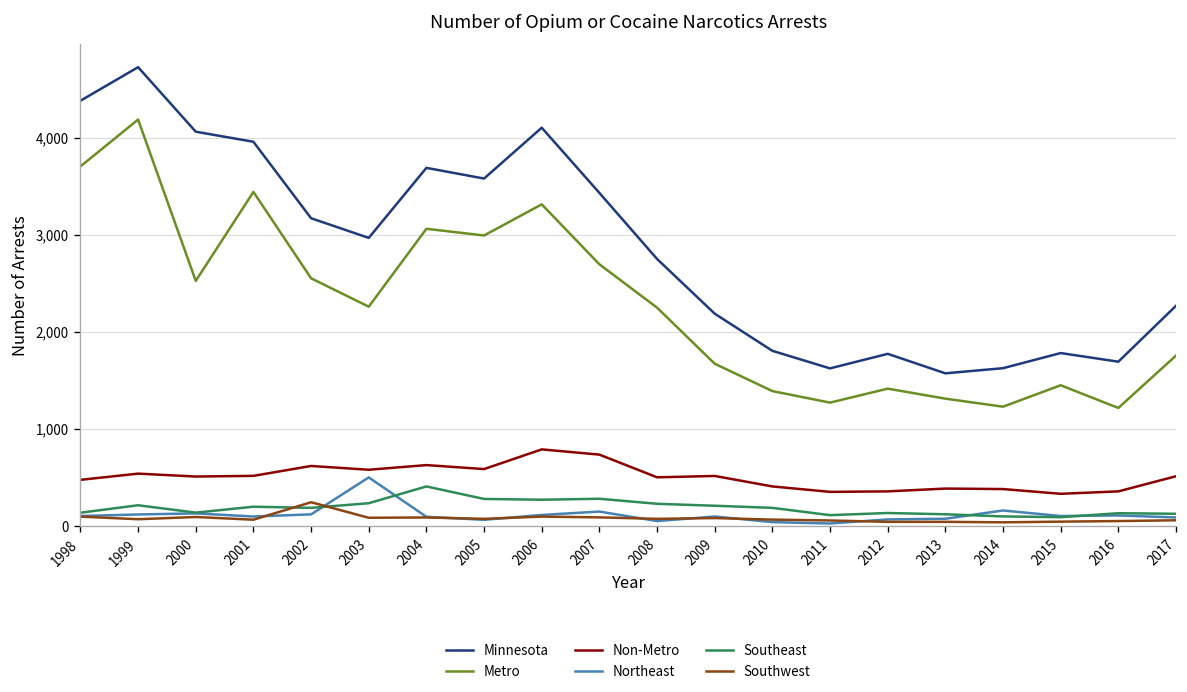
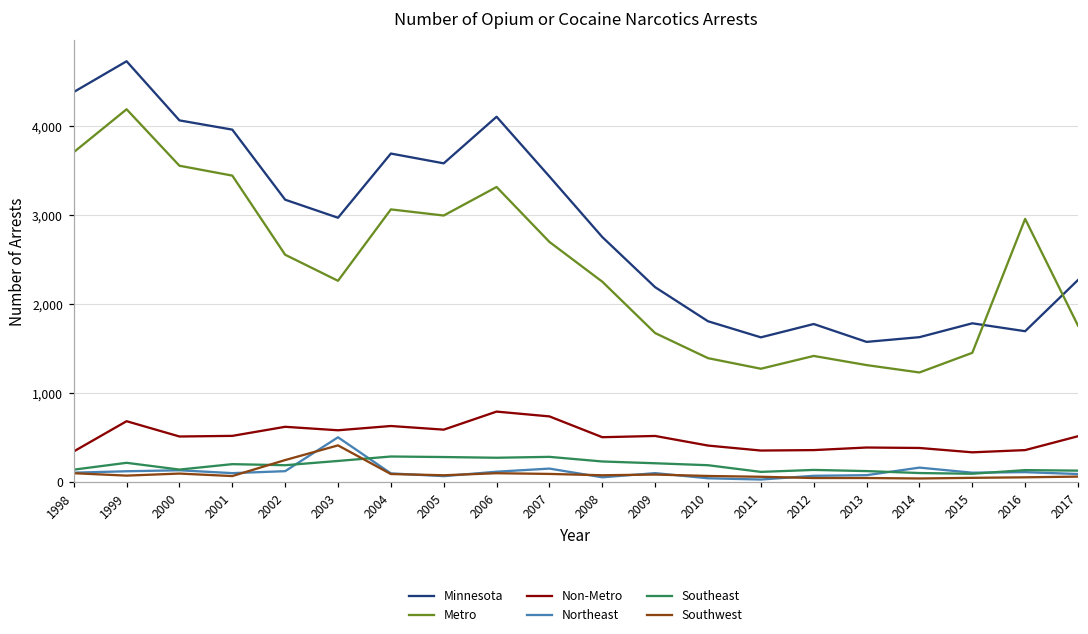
Non-Metro, 1998: 500 -> 300
Non-Metro, 1999: 500 -> 700
Metro, 2000: 2,500 -> 3,600
Southwest, 2003: 100 -> 400
Southeast, 2004: 400 -> 300
Metro, 2016: 1,200 -> 3,000
